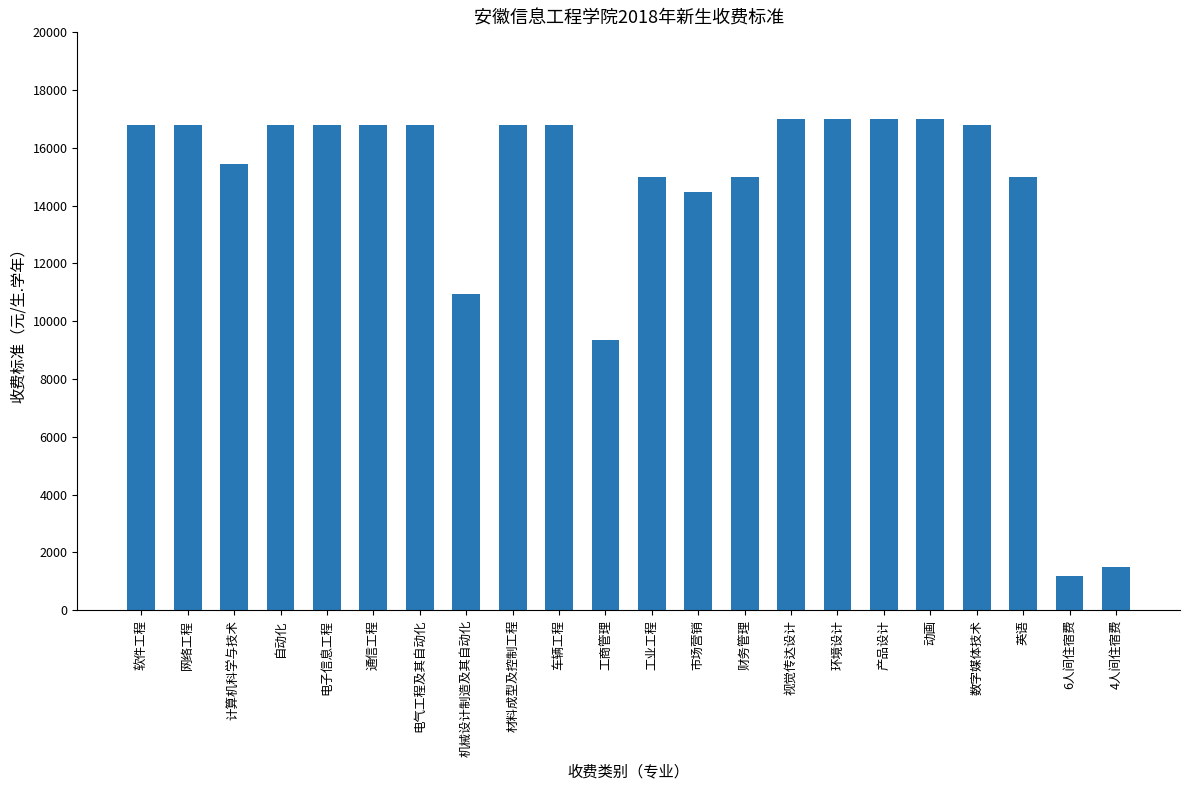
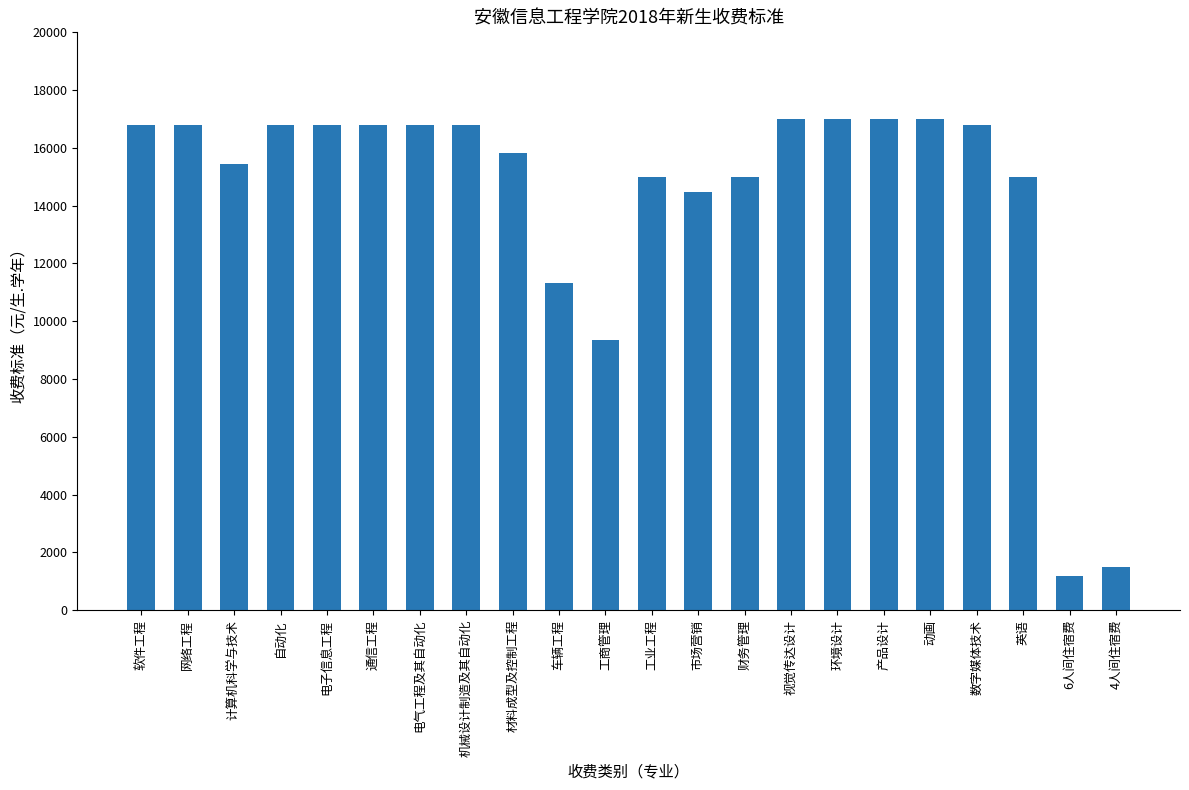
机械设计制造及其自动化: 10900 -> 16800
材料成型及控制工程: 16800 -> 15800
车辆工程: 16800 -> 11300
